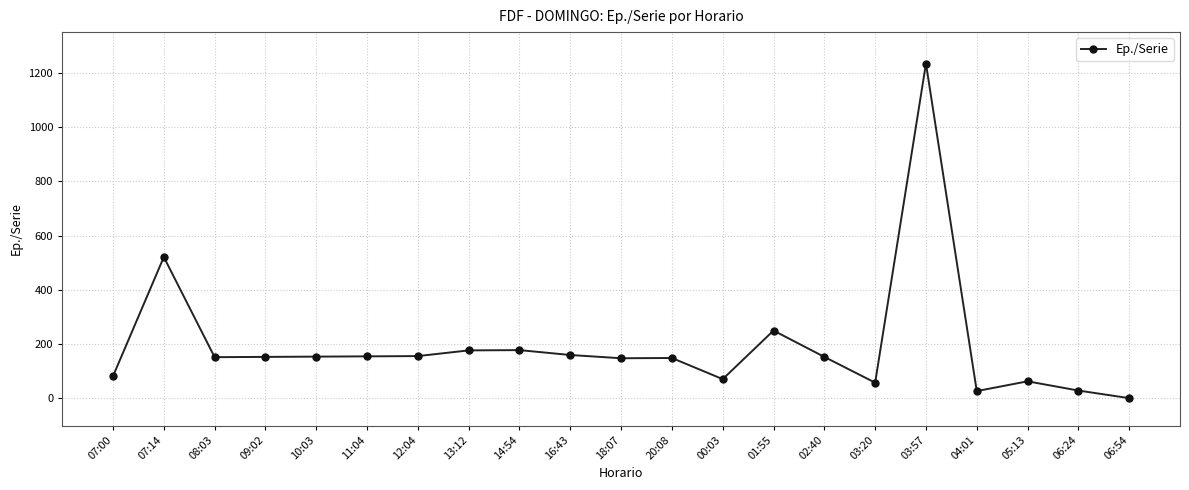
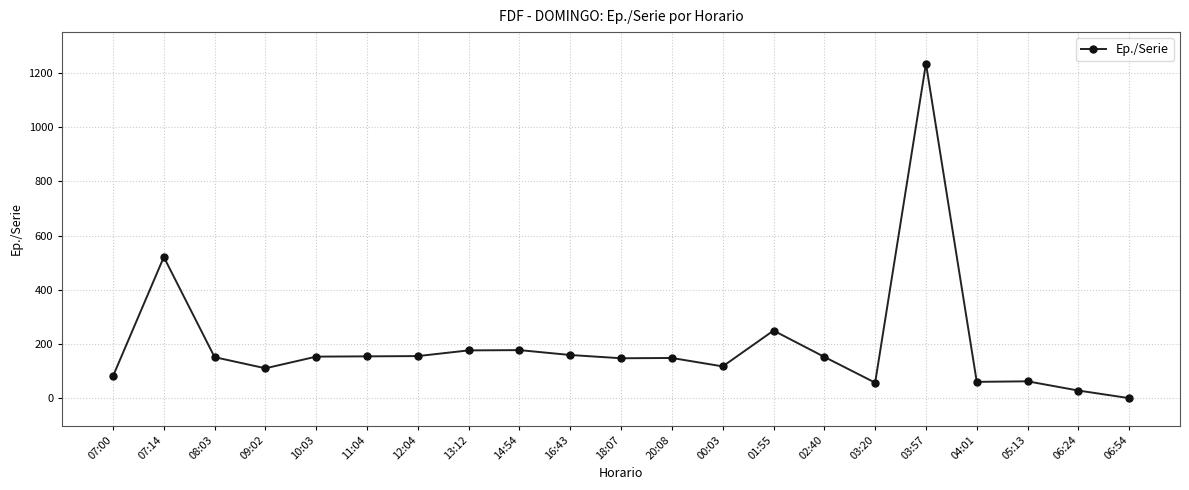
09:02: 150 -> 110
00:03: 70 -> 120
04:01: 30 -> 60
